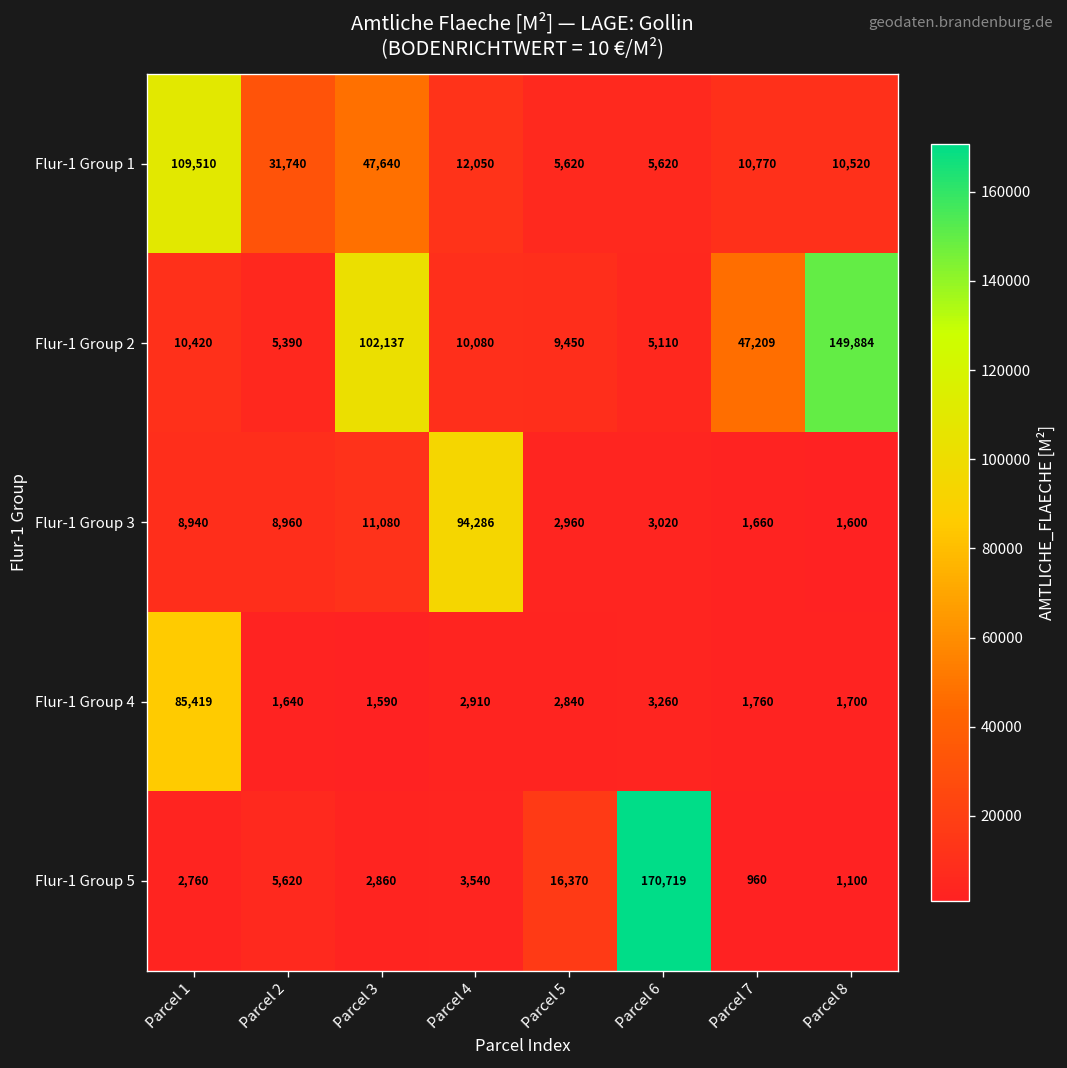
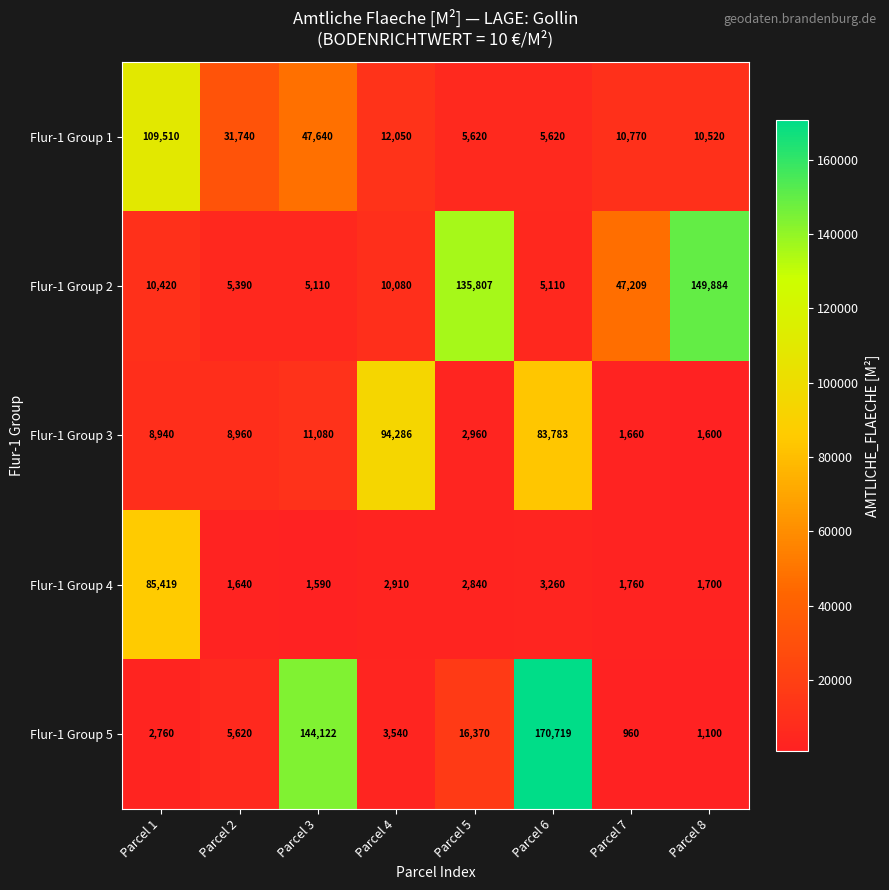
Flur-1 Group 2, Parcel 3: 102,137 -> 5,110
Flur-1 Group 2, Parcel 5: 9,450 -> 135,807
Flur-1 Group 3, Parcel 6: 3,020 -> 83,783
Flur-1 Group 5, Parcel 3: 2,860 -> 144,122
